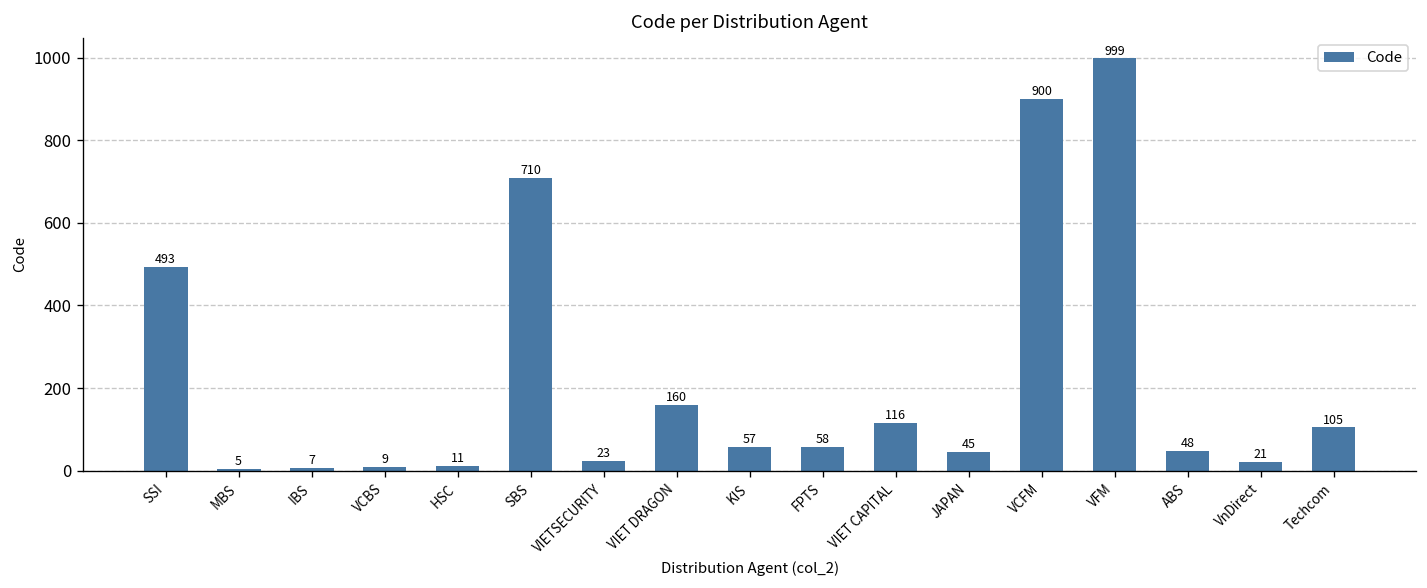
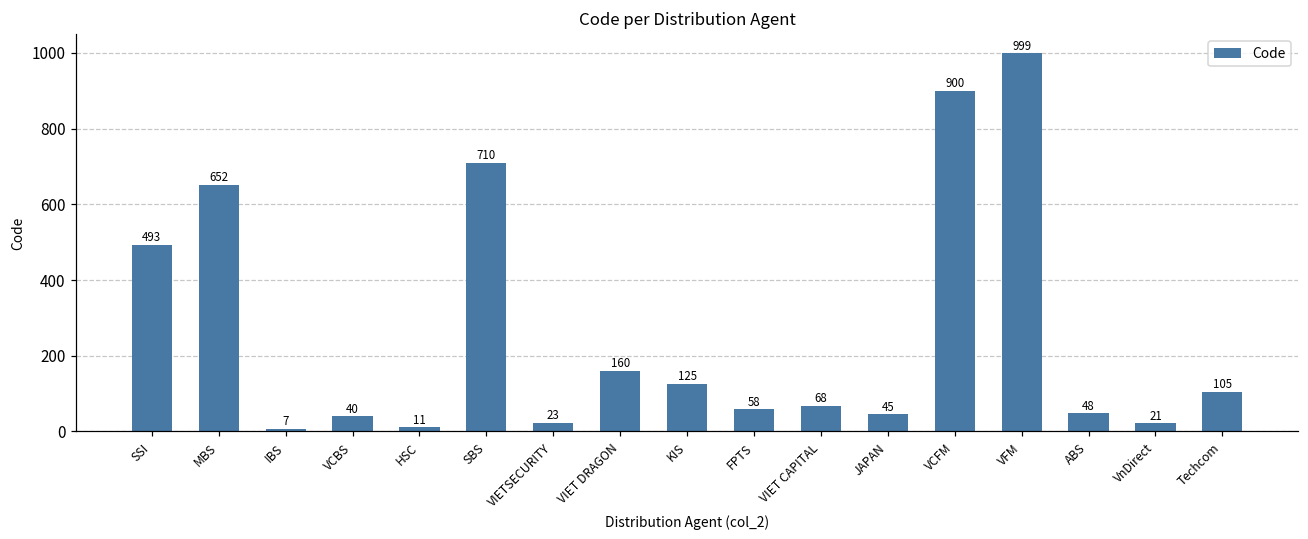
MBS: 5 -> 652
VCBS: 9 -> 40
KIS: 57 -> 125
VIET CAPITAL: 116 -> 68
